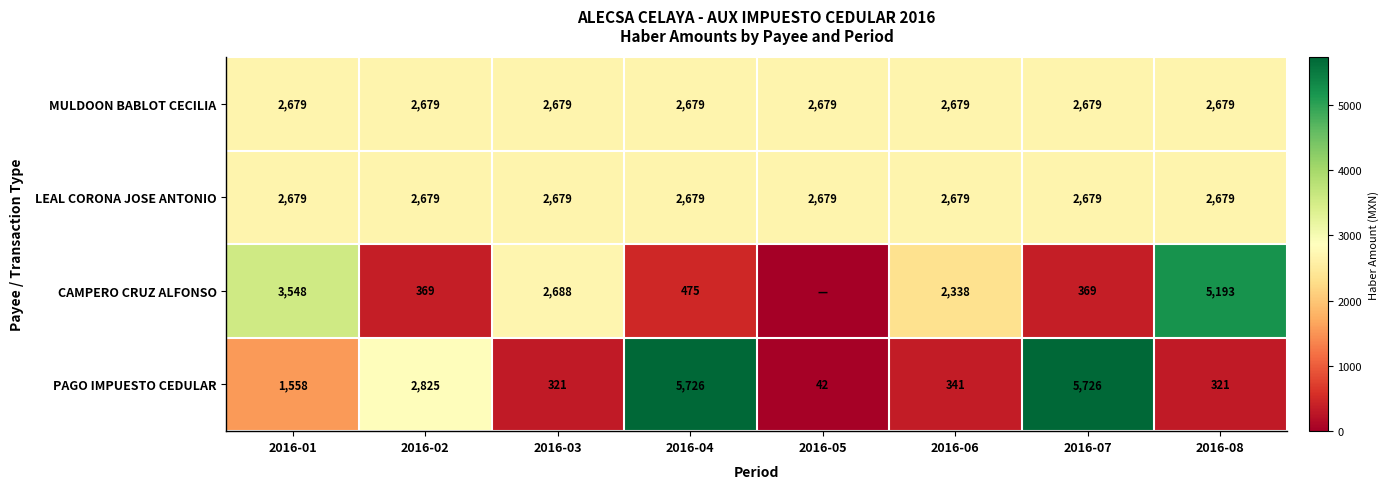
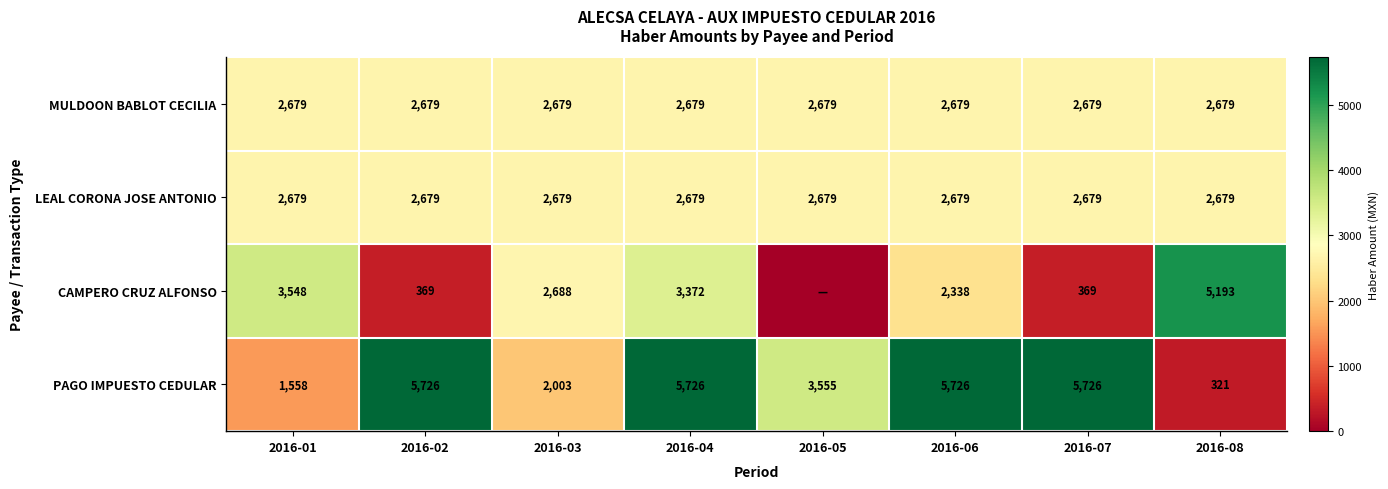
CAMPERO CRUZ ALFONSO, 2016-04: 475 -> 3,372
PAGO IMPUESTO CEDULAR, 2016-02: 2,825 -> 5,726
PAGO IMPUESTO CEDULAR, 2016-03: 321 -> 2,003
PAGO IMPUESTO CEDULAR, 2016-05: 42 -> 3,555
PAGO IMPUESTO CEDULAR, 2016-06: 341 -> 5,726
